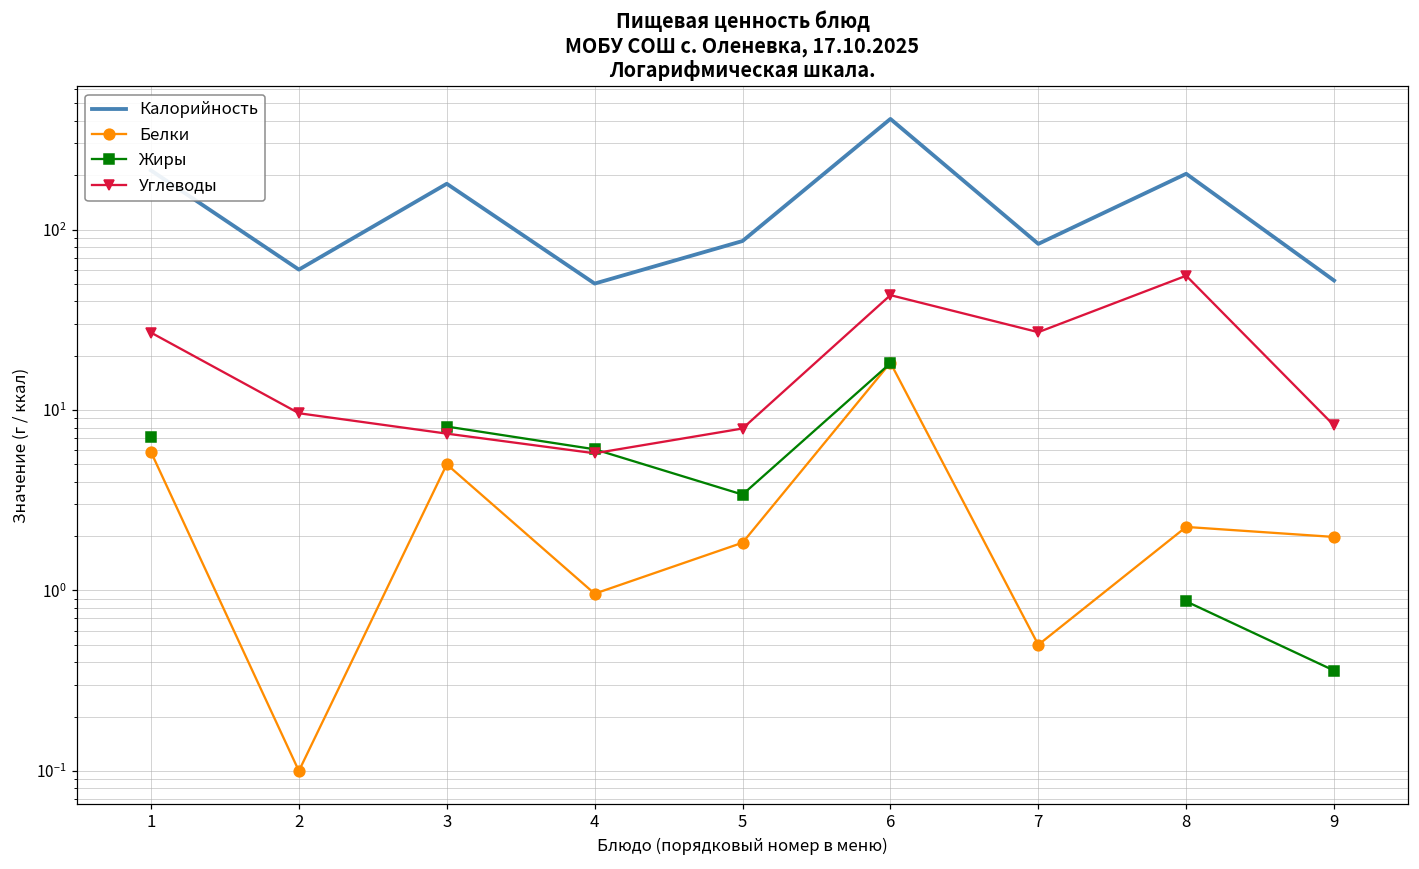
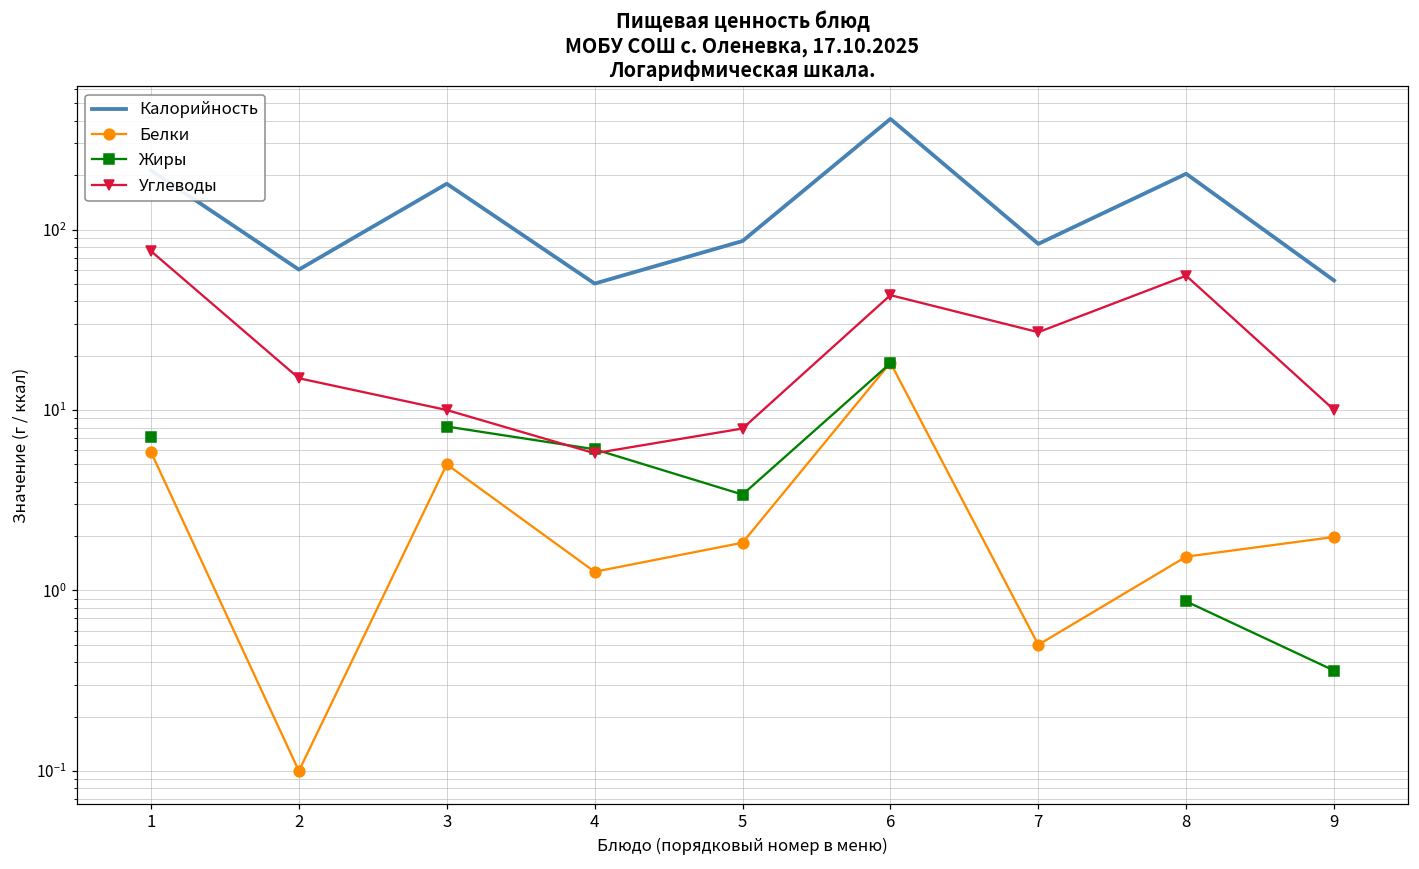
Углеводы, 1: 27 -> 80
Углеводы, 2: 10 -> 15
Углеводы, 3: 7 -> 10
Белки, 4: 1.0 -> 1.3
Белки, 8: 2.3 -> 1.5
Углеводы, 9: 8 -> 10
